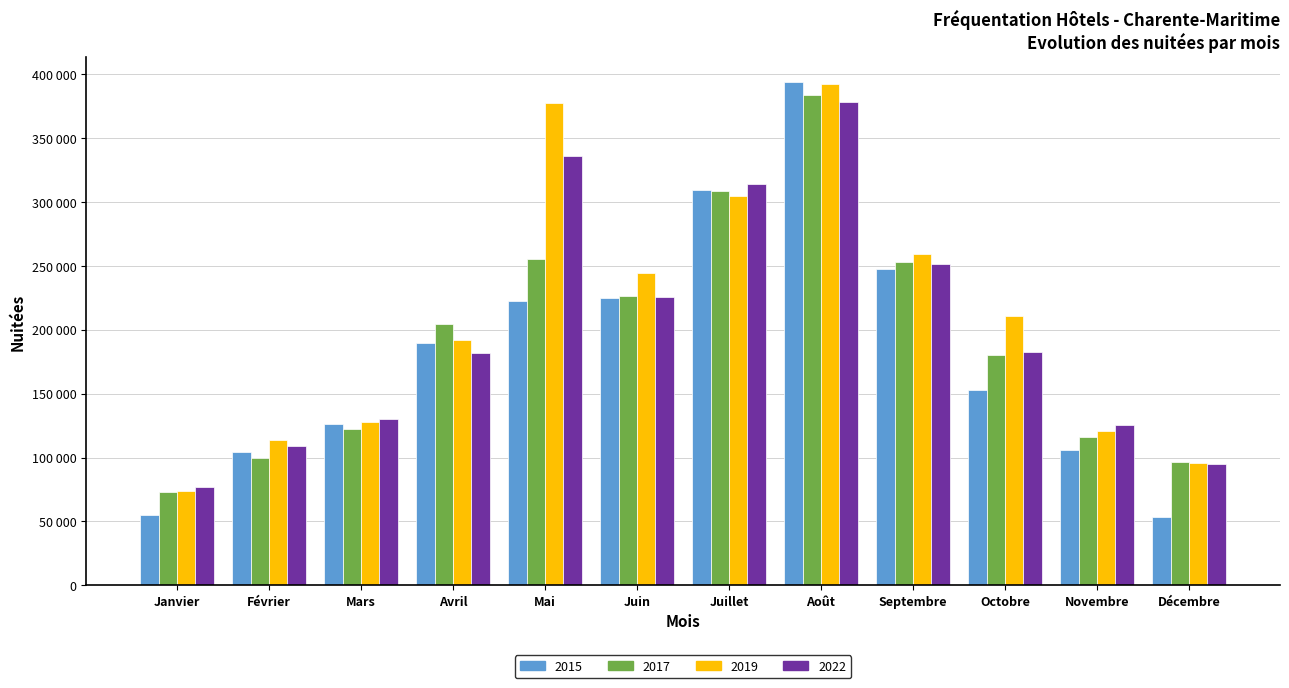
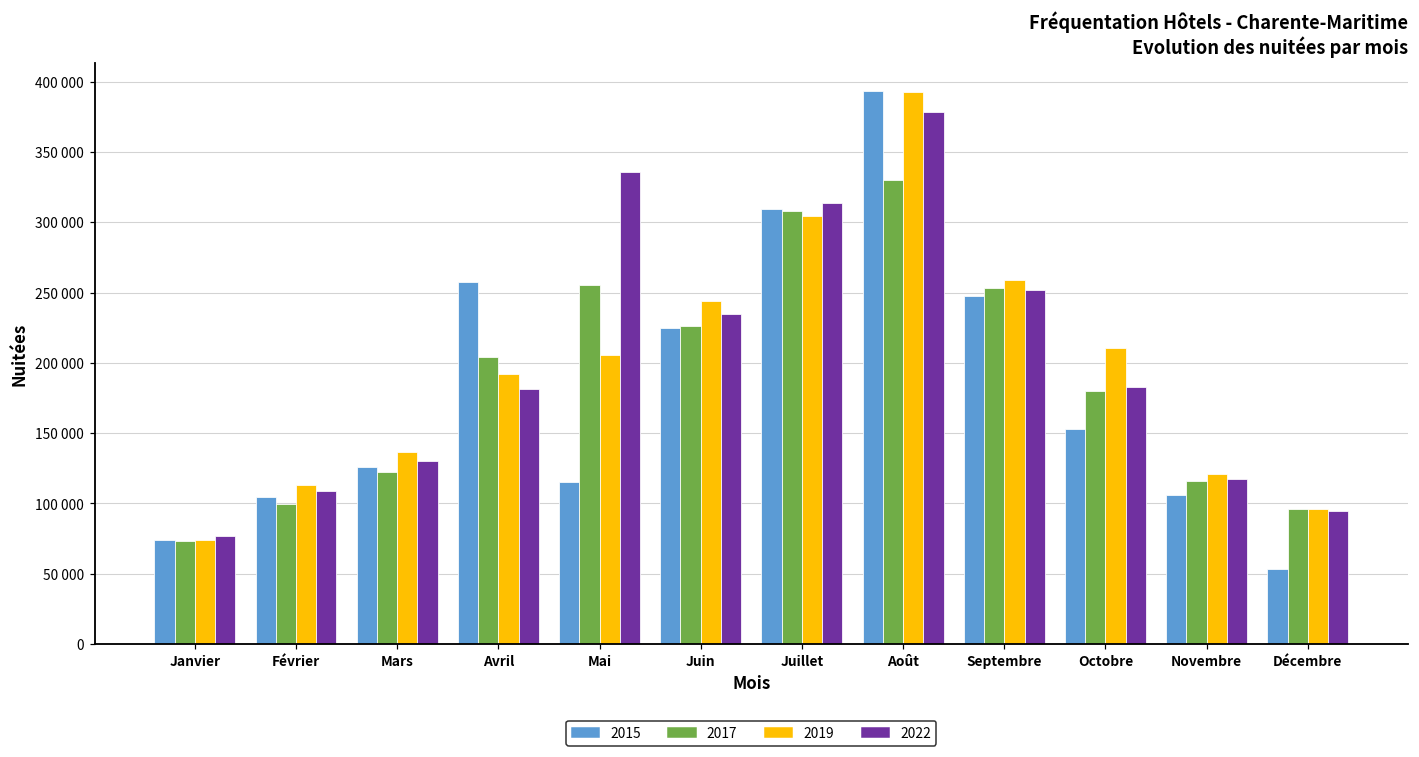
2015, Janvier: 55000 -> 74000
2019, Mars: 128000 -> 137000
2015, Avril: 189000 -> 258000
2015, Mai: 223000 -> 115000
2019, Mai: 377000 -> 205000
2022, Juin: 226000 -> 235000
2017, Août: 384000 -> 330000
2022, Novembre: 125000 -> 117000
